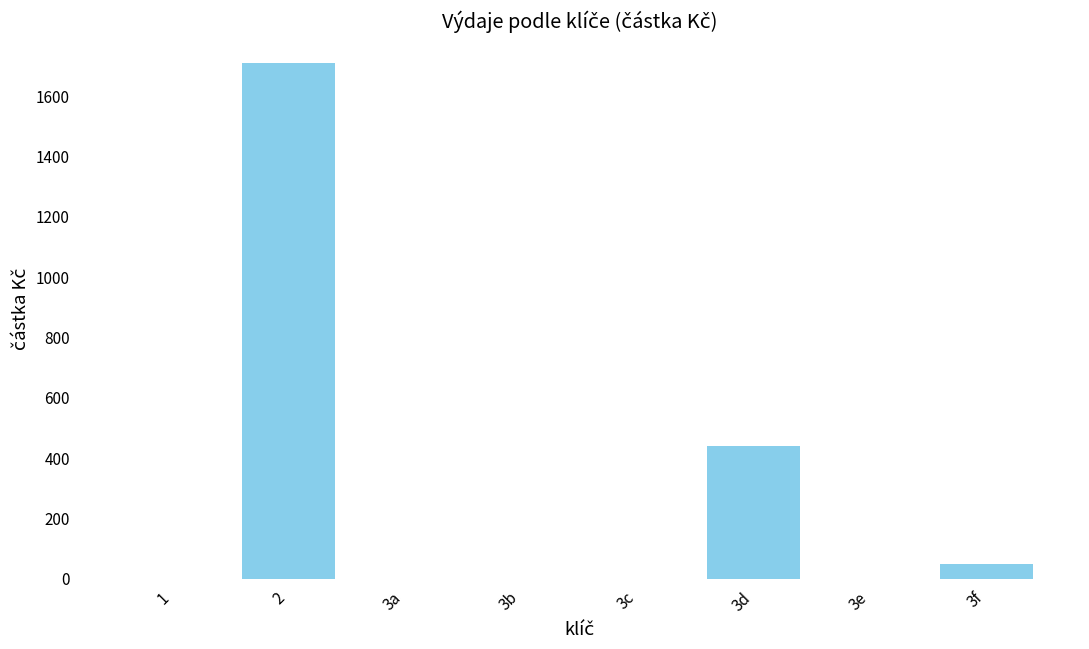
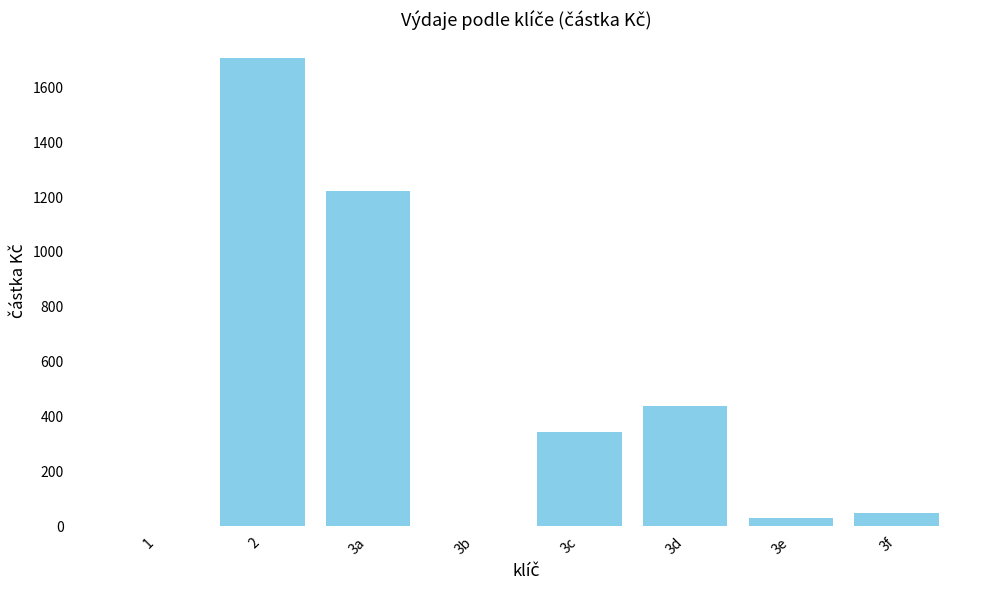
3a: 0 -> 1220
3c: 0 -> 340
3e: 0 -> 30
